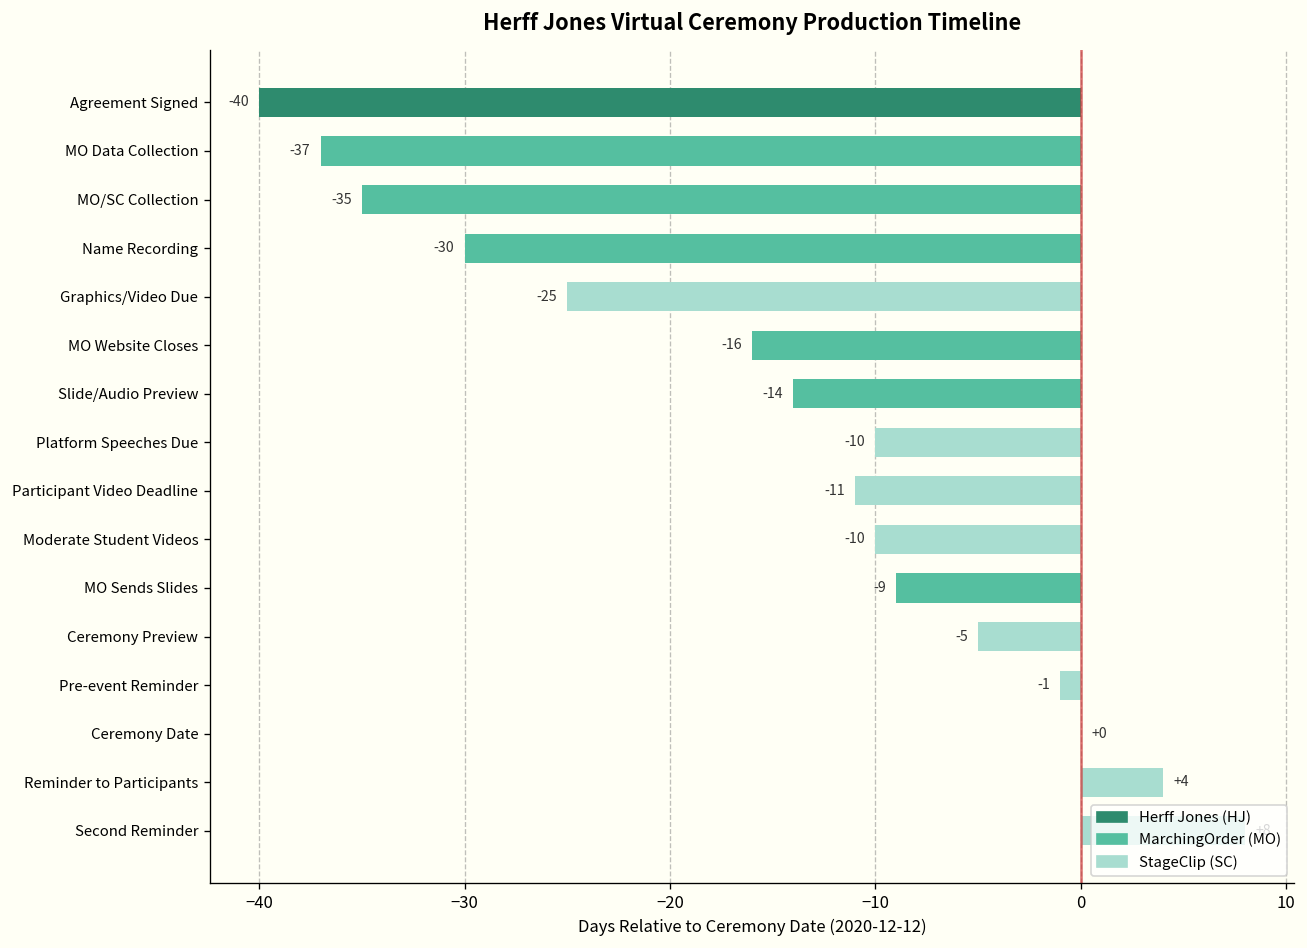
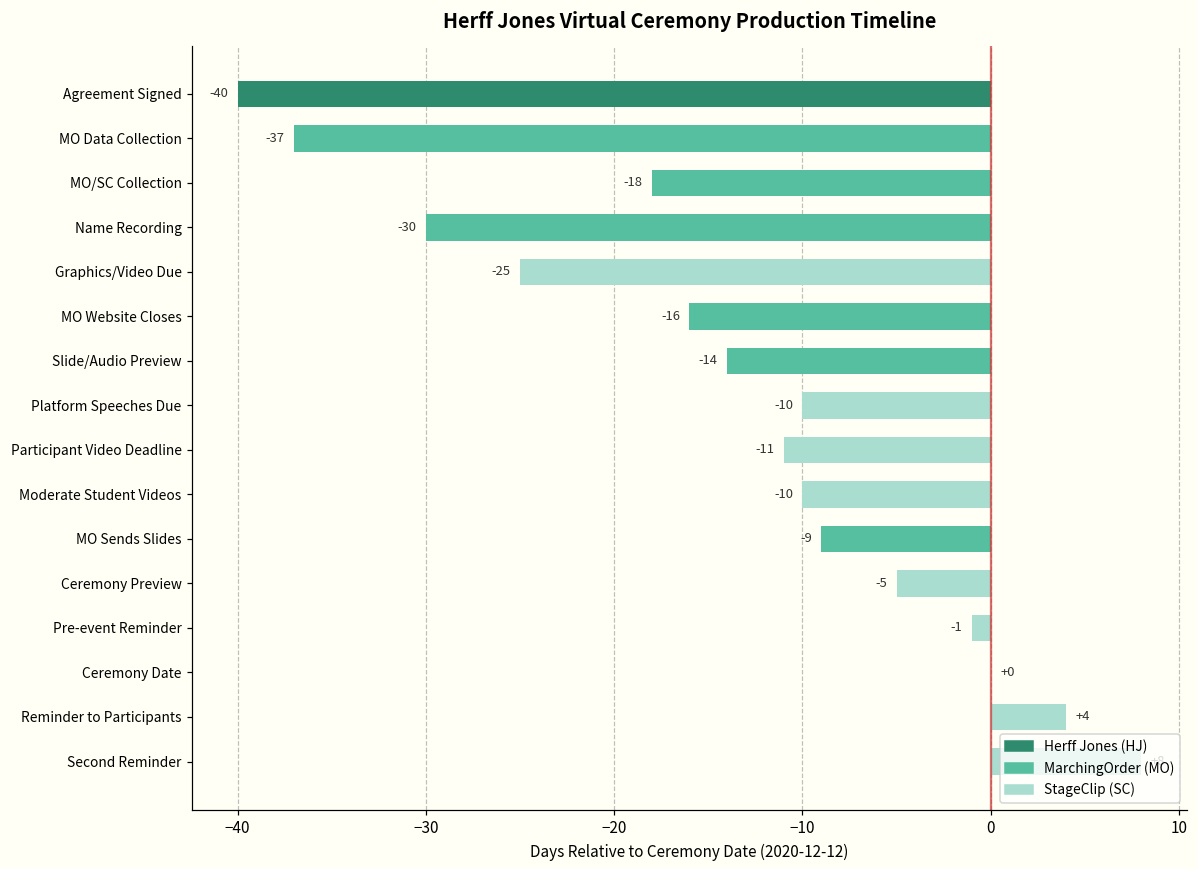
MO/SC Collection: -35 -> -18
